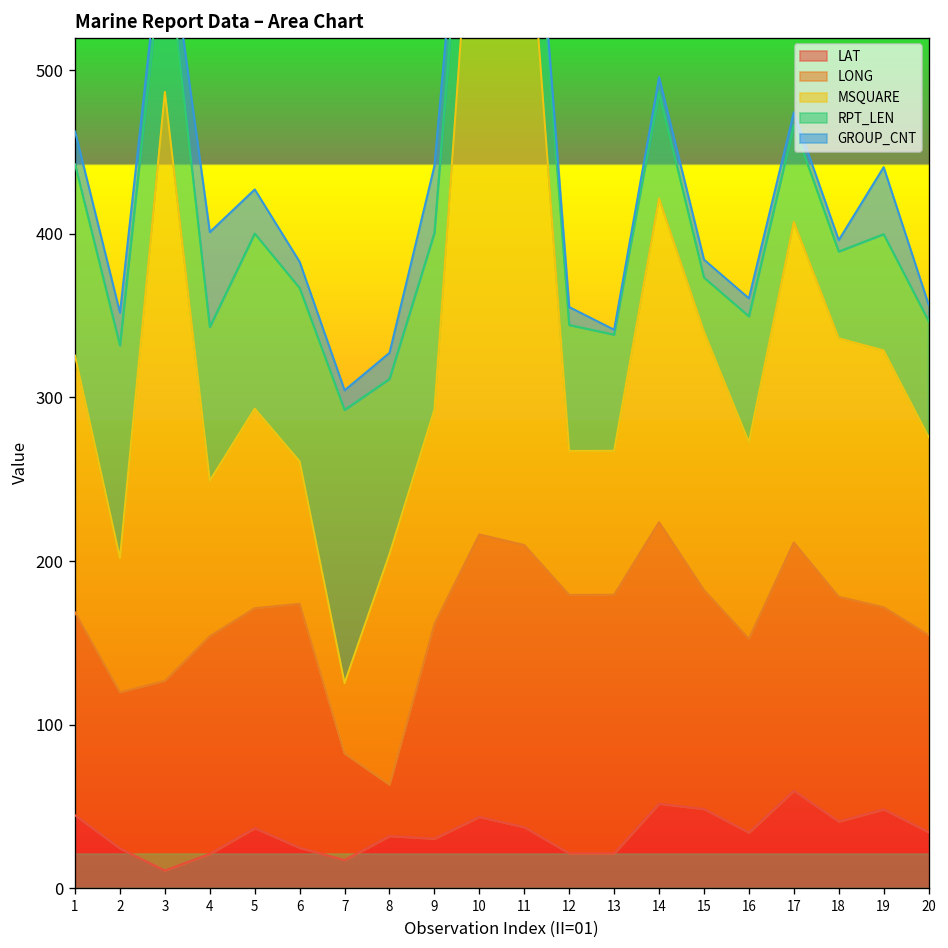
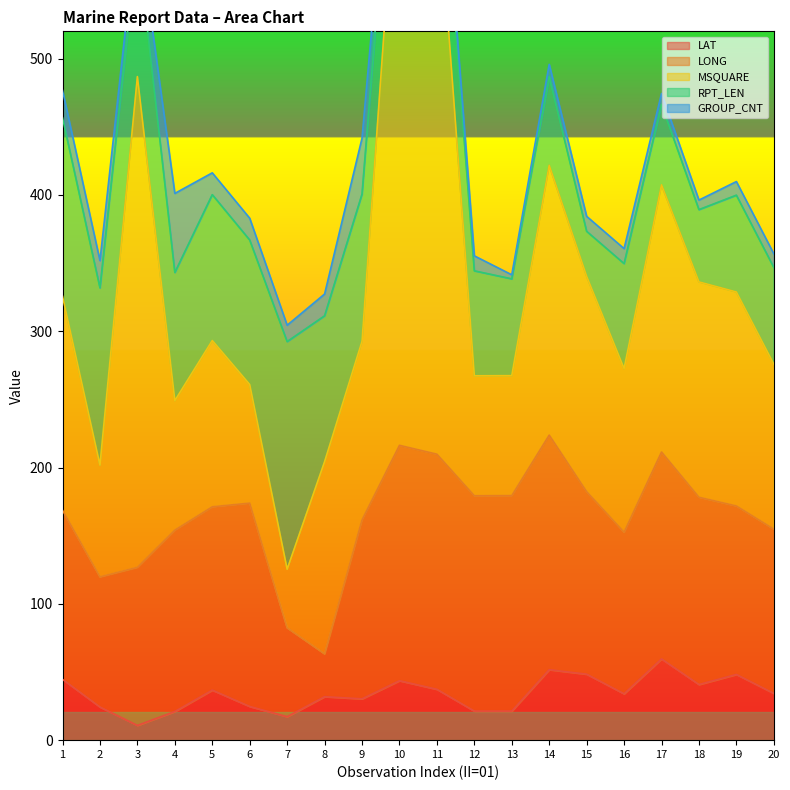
RPT_LEN, 1: 117 -> 131
GROUP_CNT, 5: 27 -> 16
GROUP_CNT, 19: 41 -> 10
